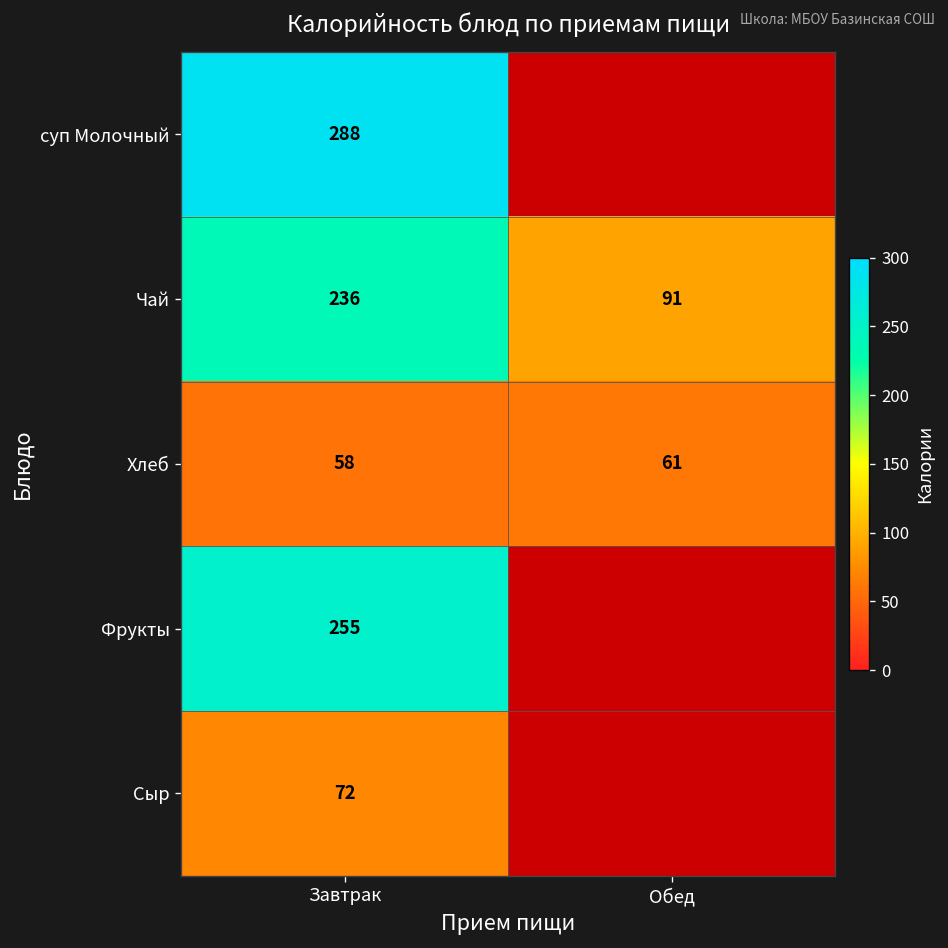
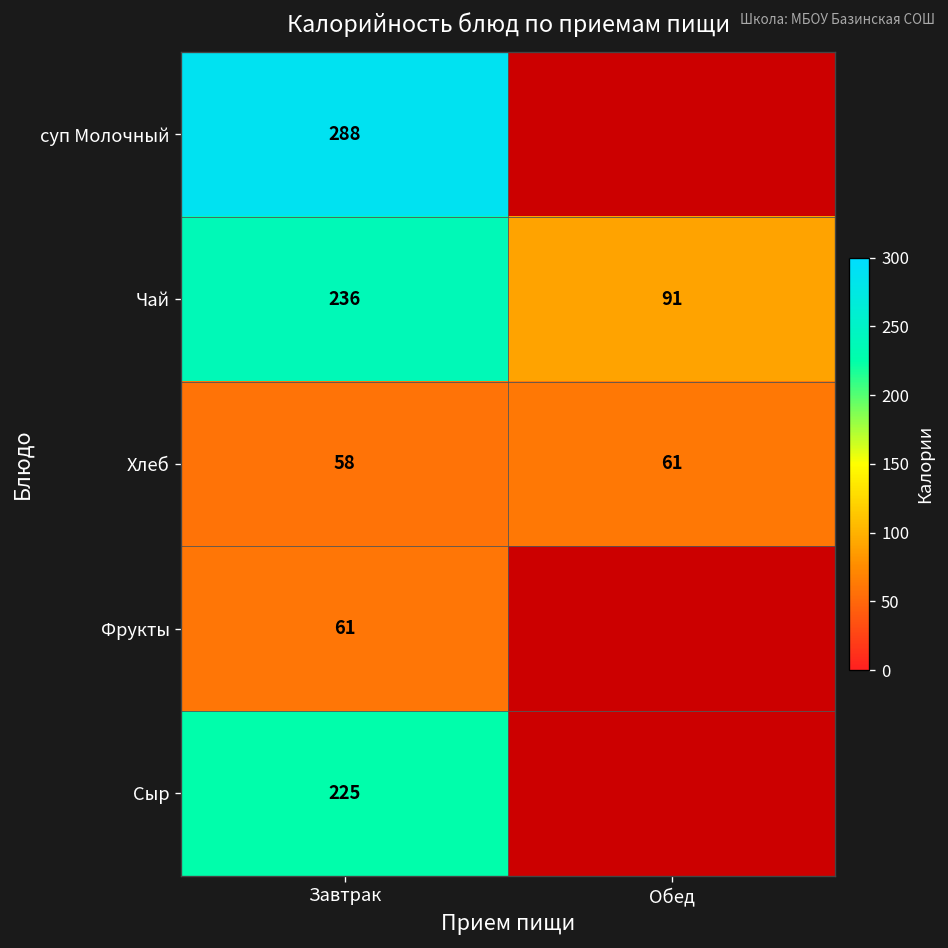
Фрукты, Завтрак: 255 -> 61
Сыр, Завтрак: 72 -> 225
